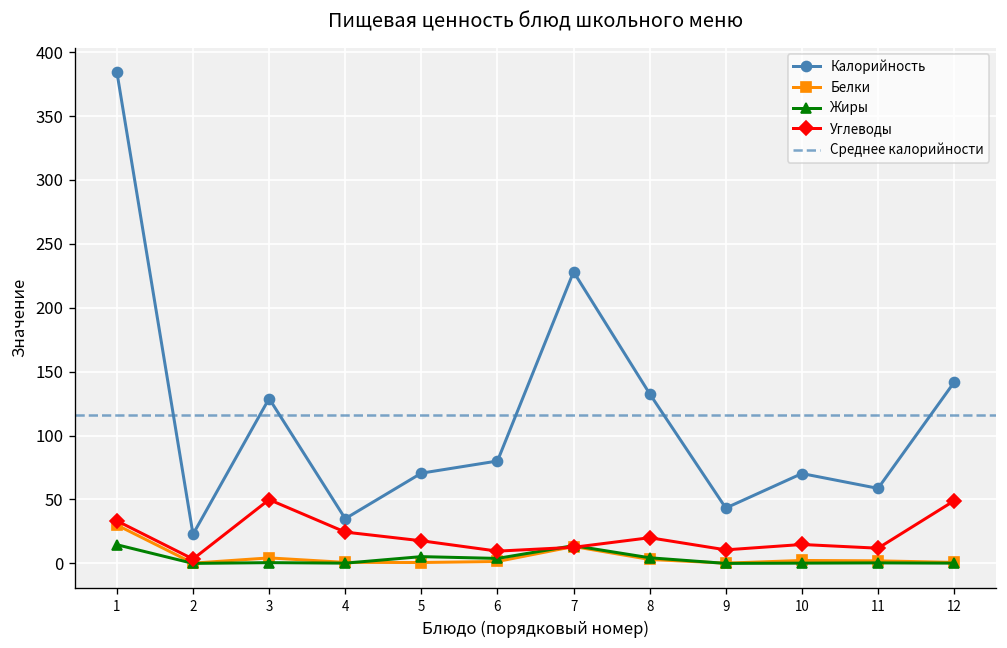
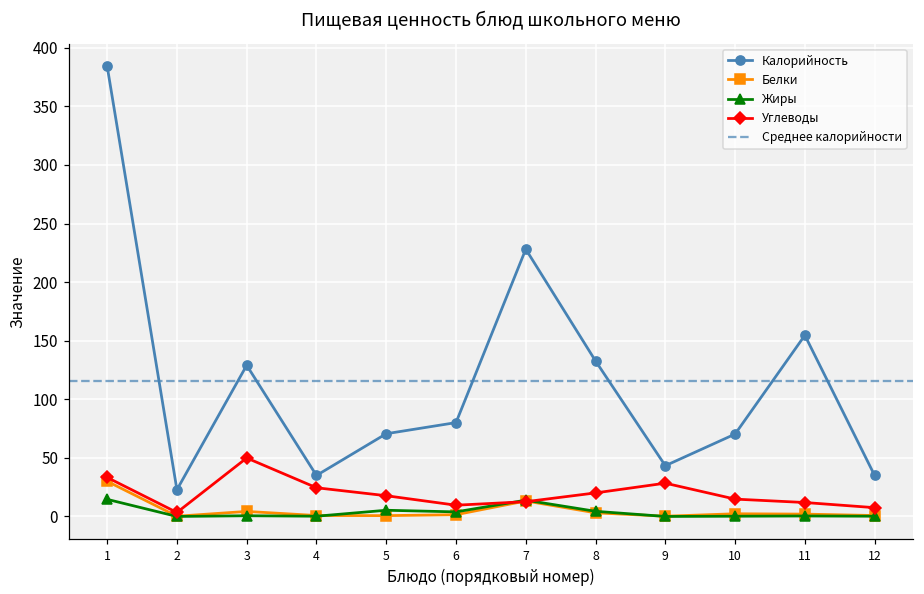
Углеводы, 9: 11 -> 28
Калорийность, 11: 59 -> 155
Калорийность, 12: 142 -> 35
Углеводы, 12: 49 -> 8
